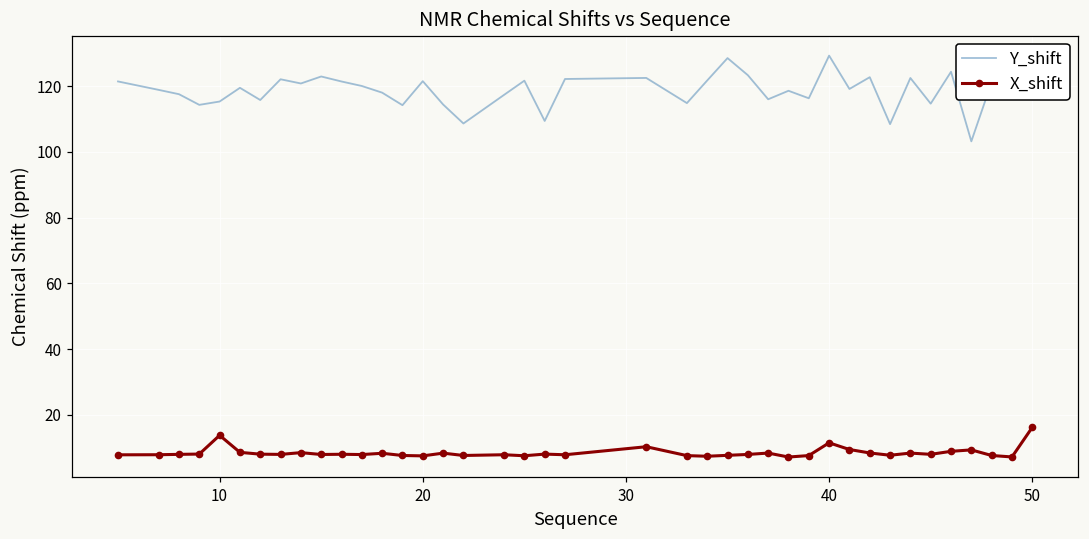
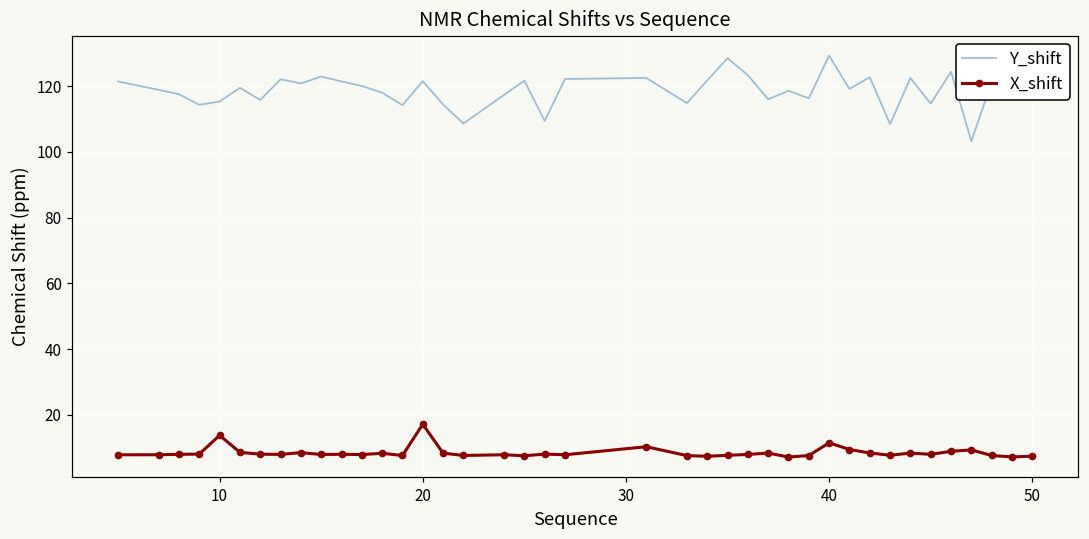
X_shift, 20: 8 -> 17
X_shift, 50: 16 -> 7
